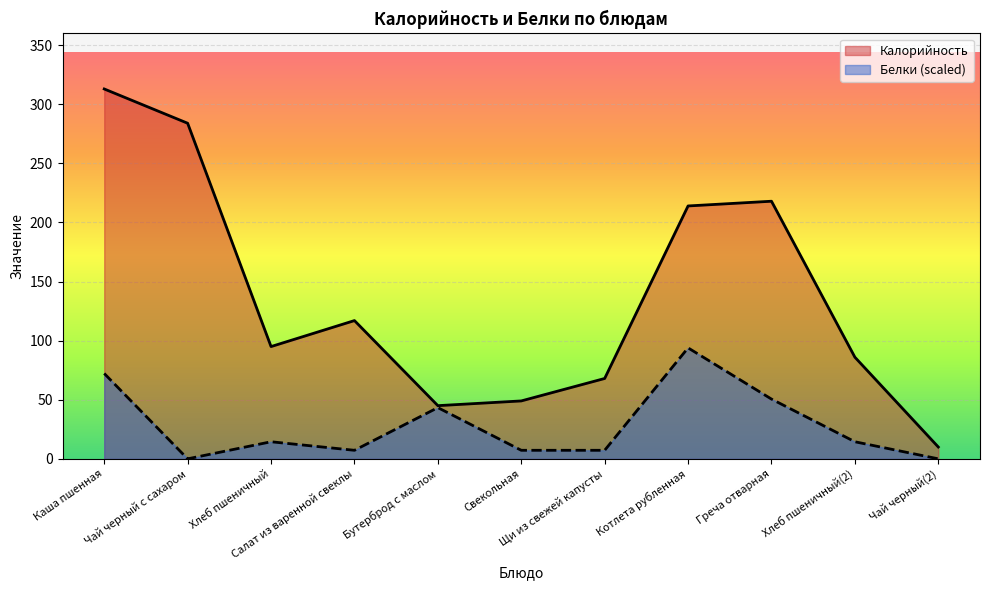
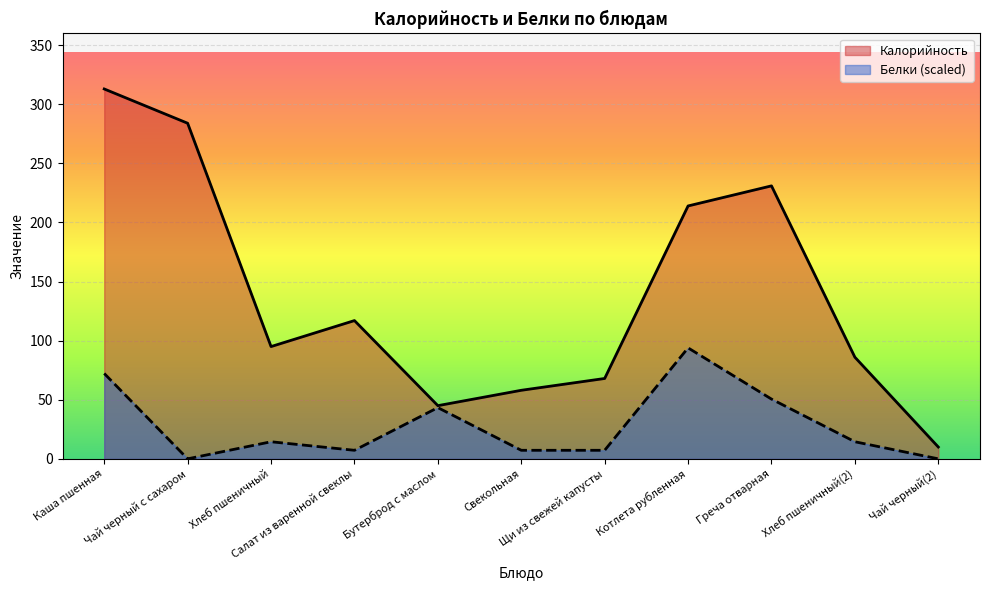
Калорийность, Свекольная: 49 -> 58
Калорийность, Греча отварная: 218 -> 231
